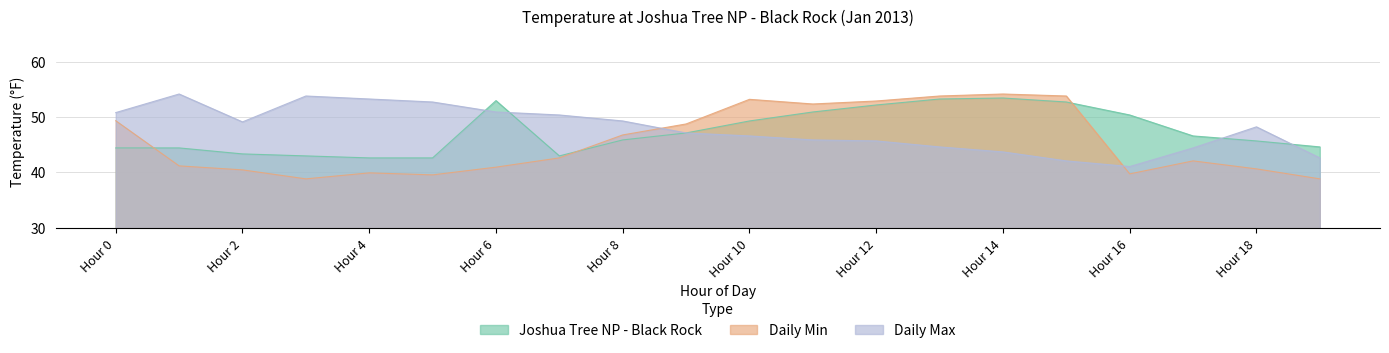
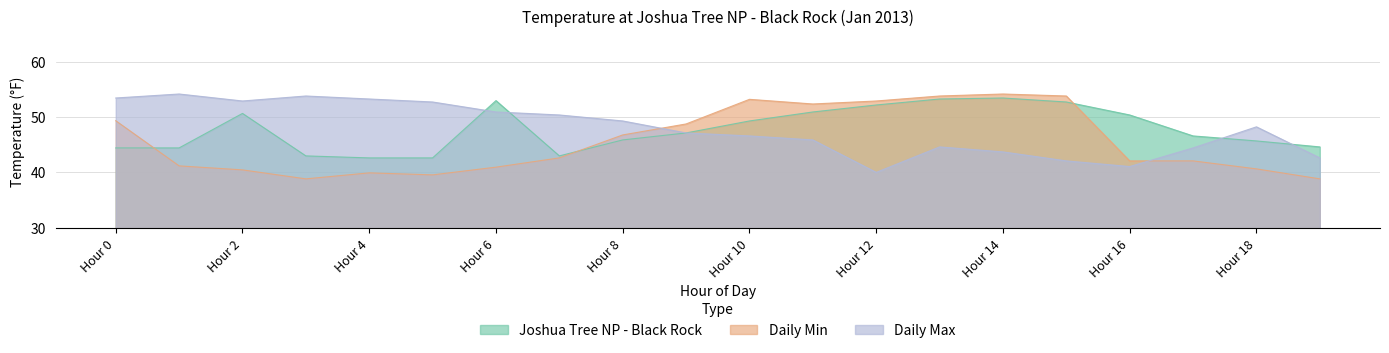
Daily Max, Hour 0: 51 -> 53
Joshua Tree NP - Black Rock, Hour 2: 43 -> 51
Daily Max, Hour 2: 49 -> 53
Daily Max, Hour 12: 46 -> 40
Daily Min, Hour 16: 40 -> 42
